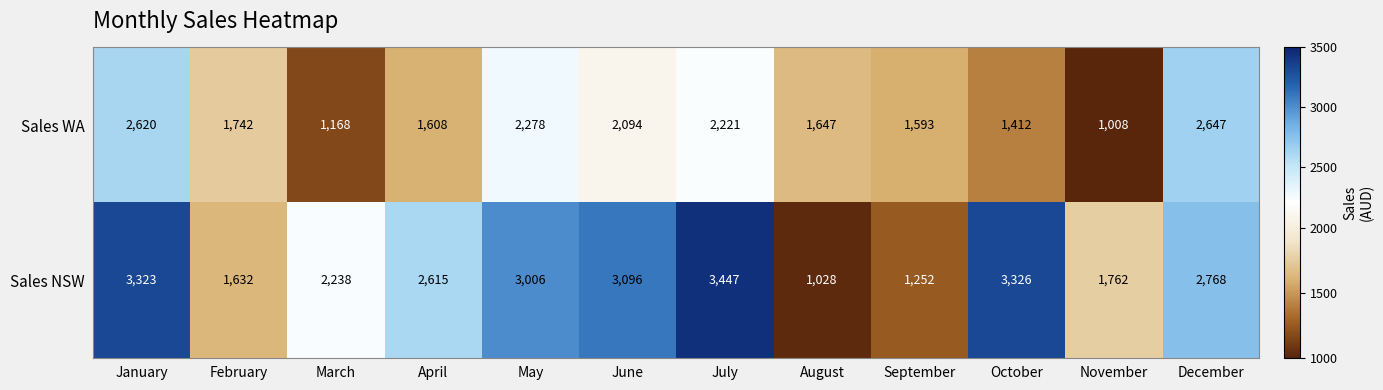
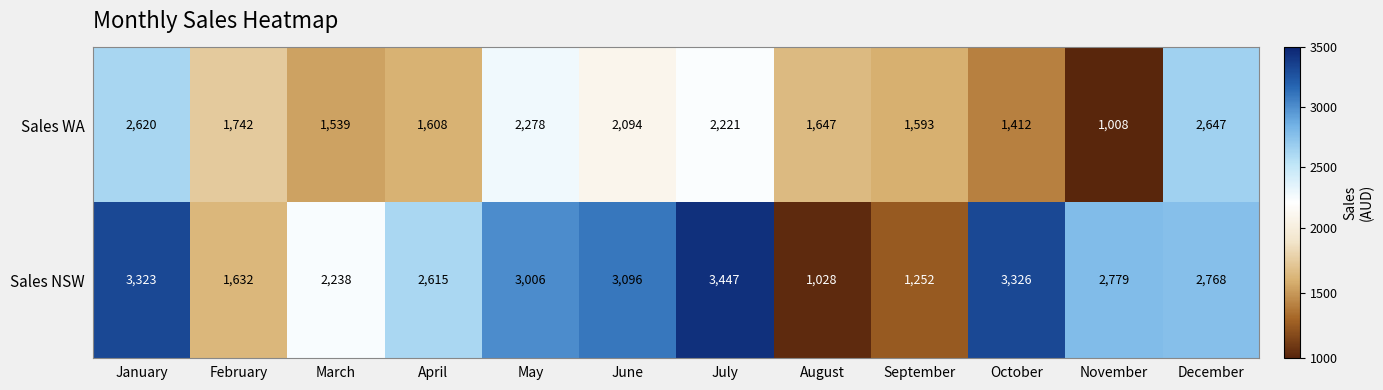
Sales WA, March: 1,168 -> 1,539
Sales NSW, November: 1,762 -> 2,779
